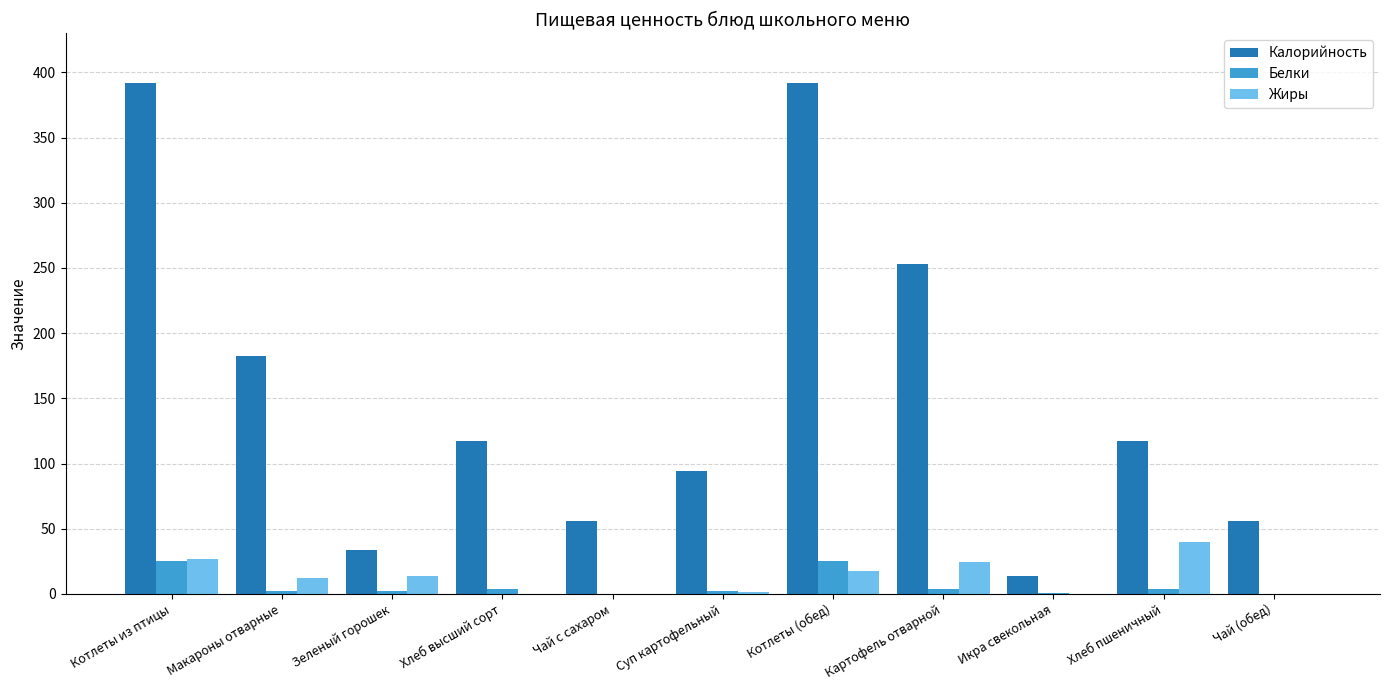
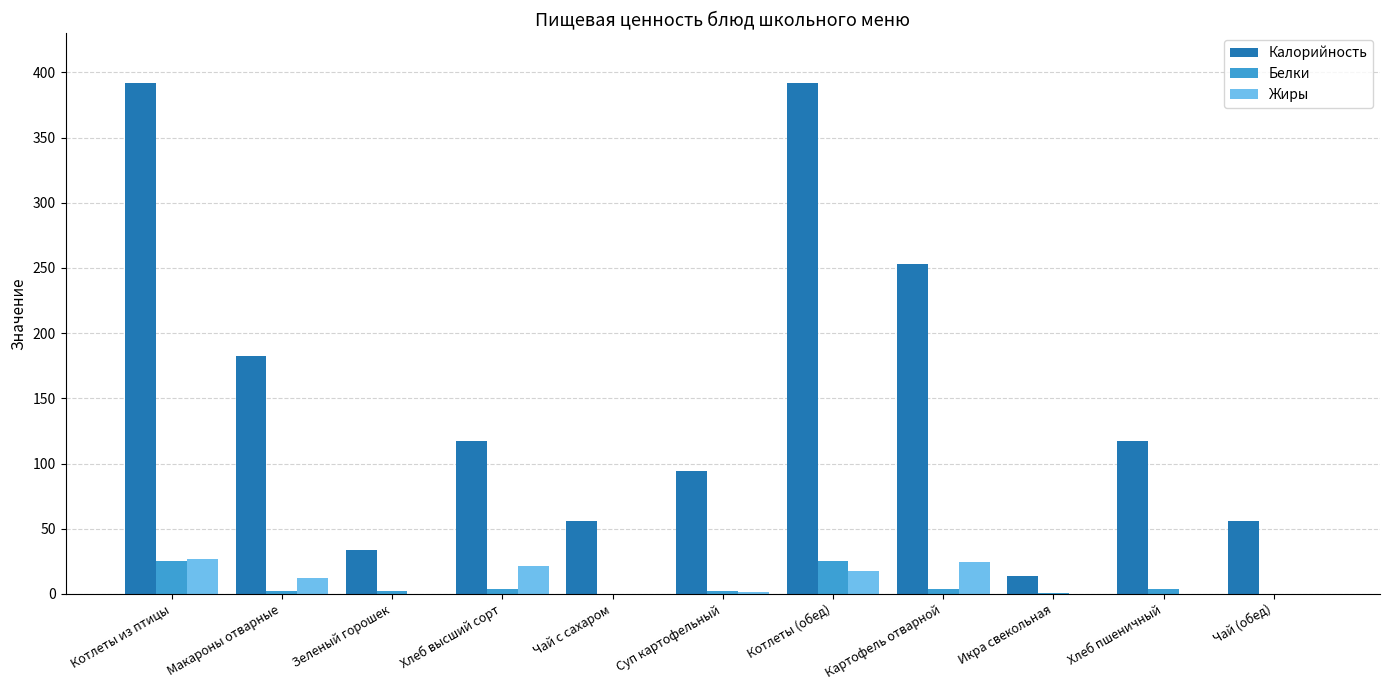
Жиры, Зеленый горошек: 14 -> 0
Жиры, Хлеб высший сорт: 0 -> 21
Жиры, Хлеб пшеничный: 40 -> 0
